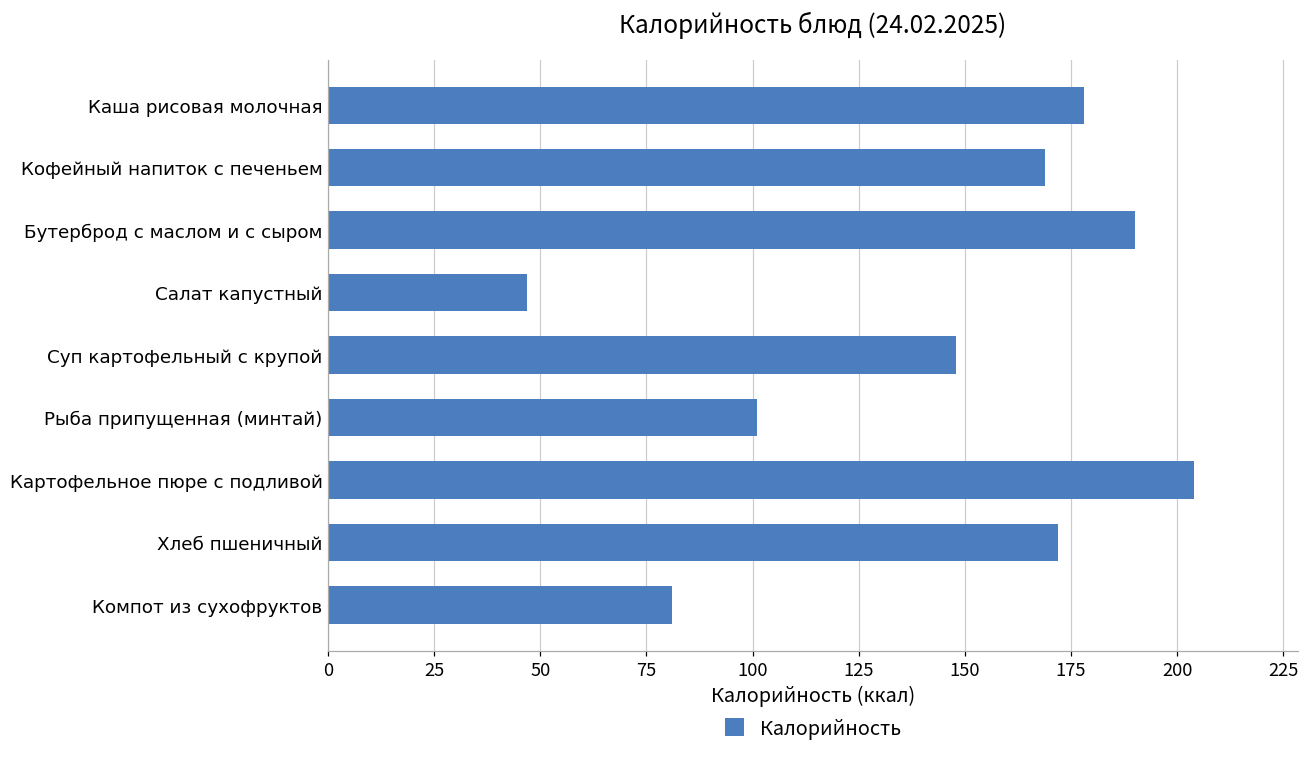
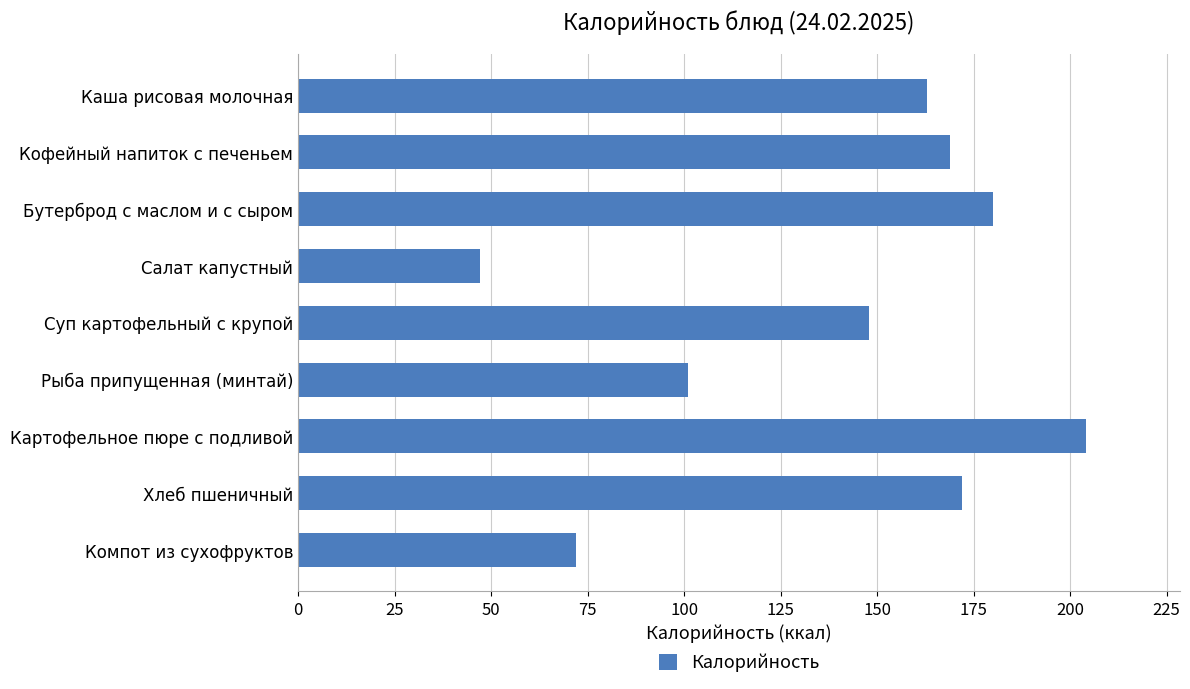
Каша рисовая молочная: 178 -> 163
Бутерброд с маслом и с сыром: 190 -> 180
Компот из сухофруктов: 81 -> 72
